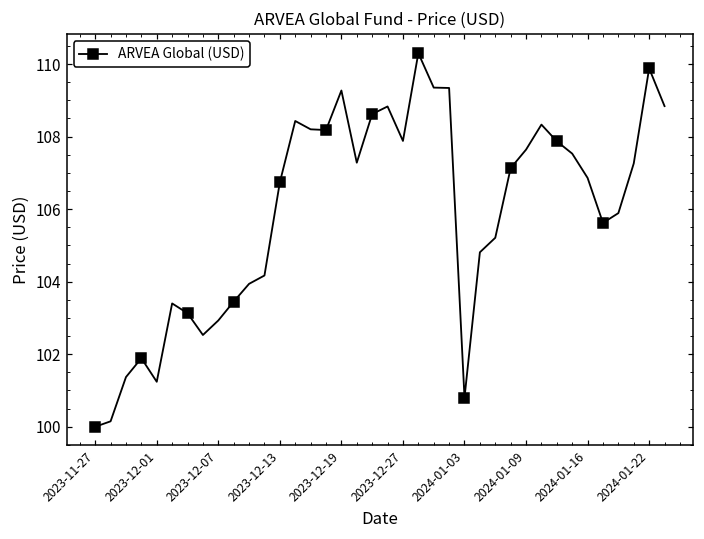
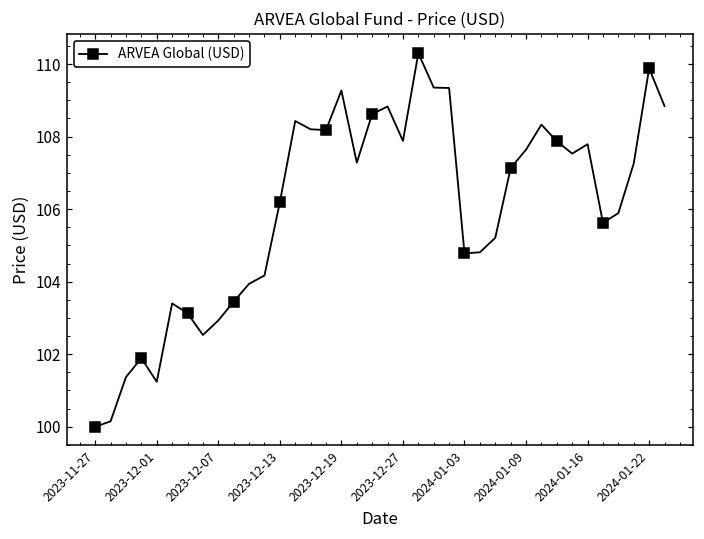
2023-12-13: 106.7 -> 106.2
2024-01-03: 100.8 -> 104.8
2024-01-16: 106.9 -> 107.8
